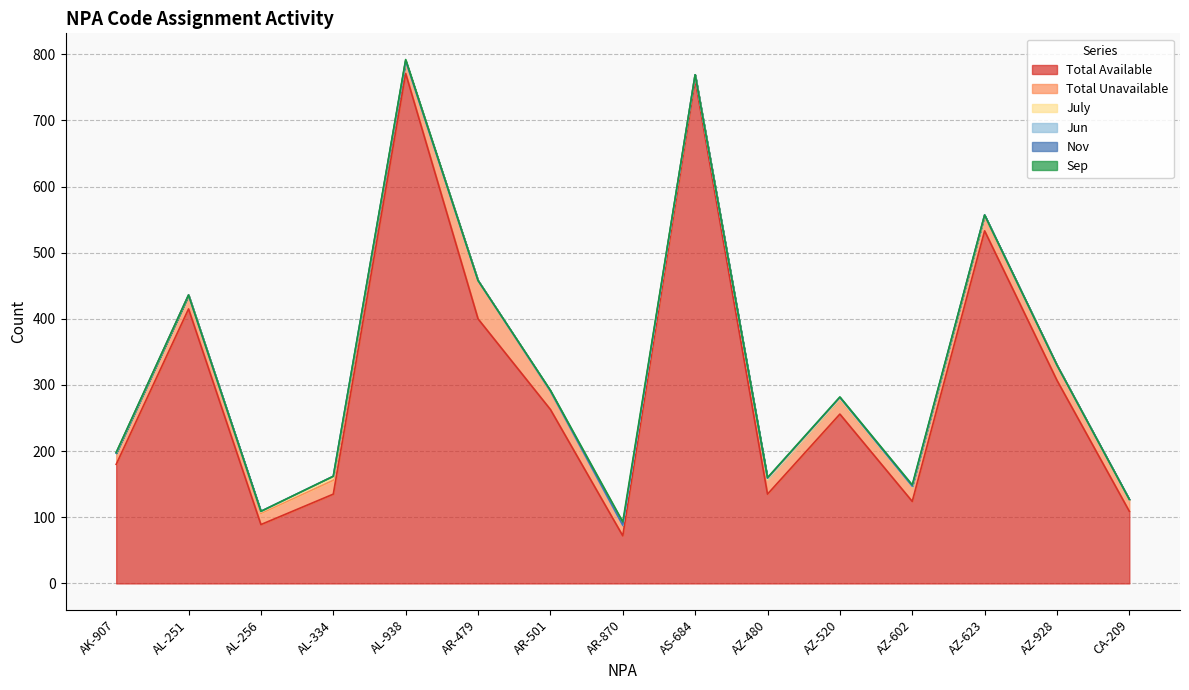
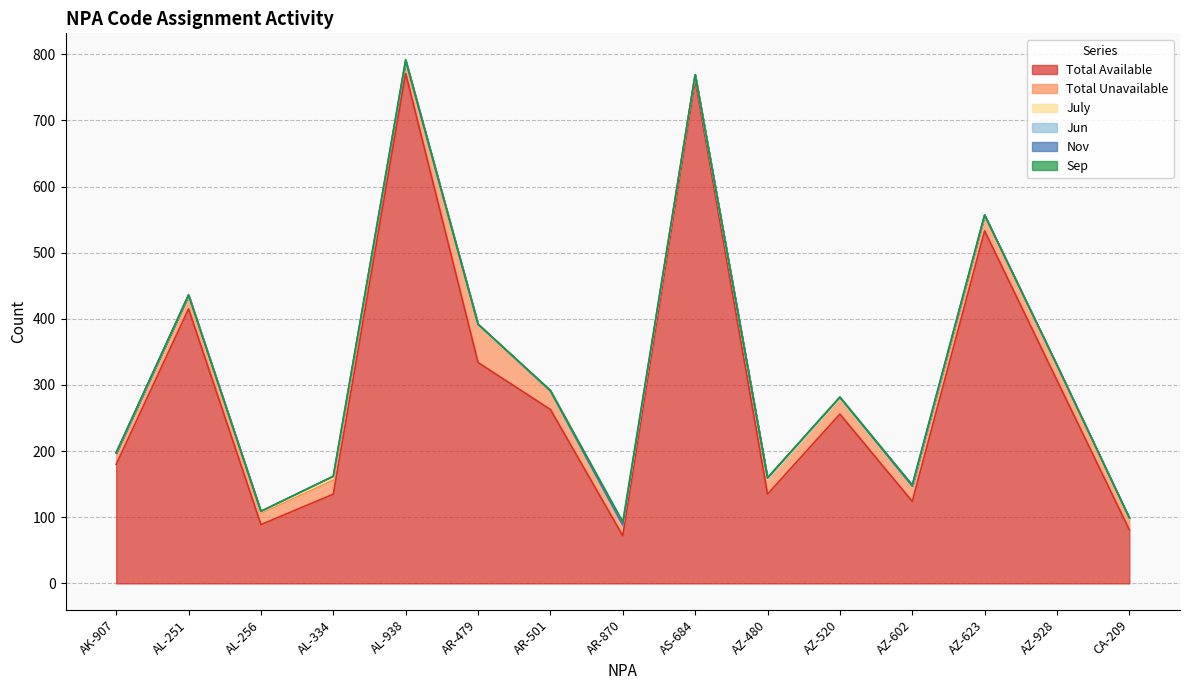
Total Available, AR-479: 400 -> 330
Total Available, CA-209: 110 -> 80
